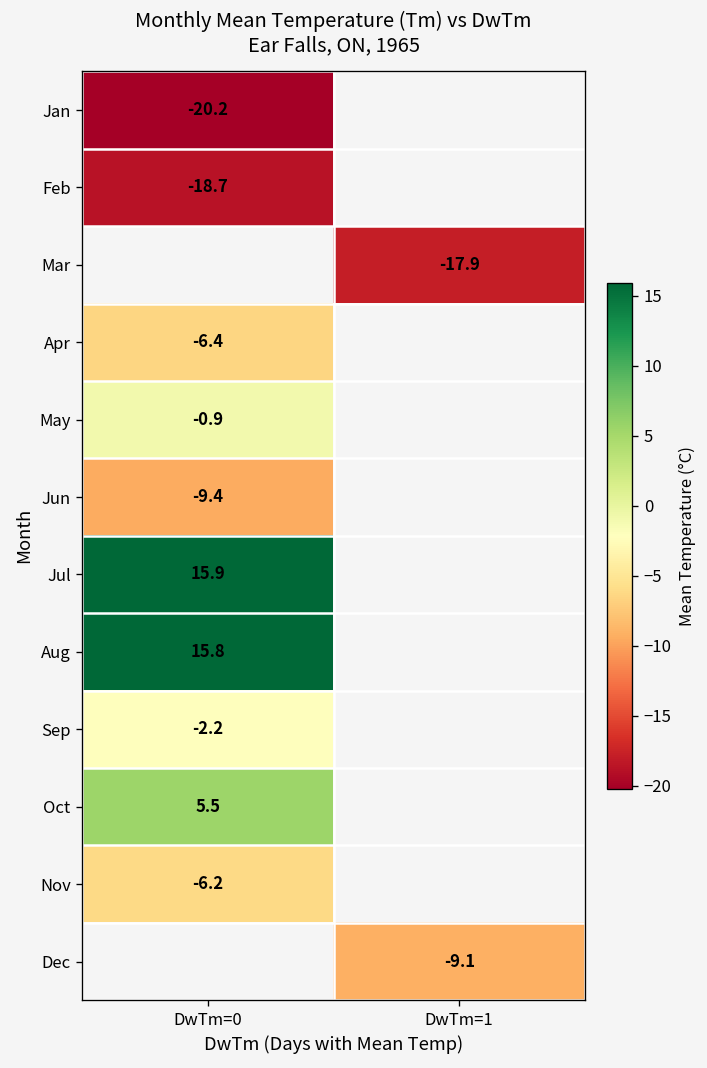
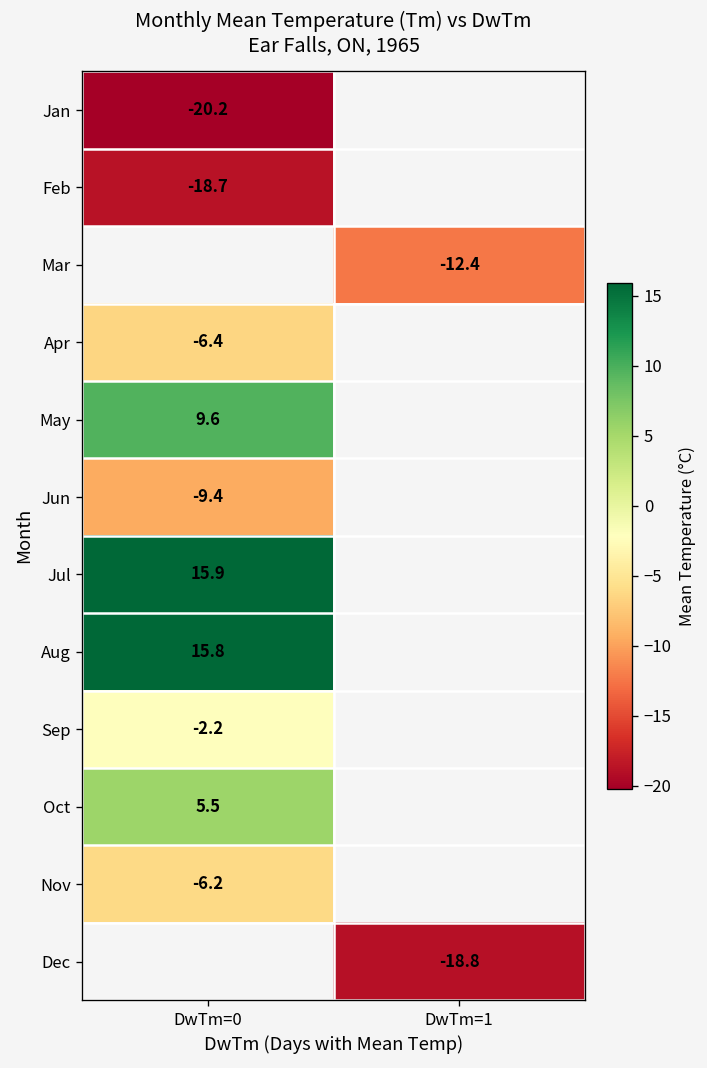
Mar, DwTm=1: -17.9 -> -12.4
May, DwTm=0: -0.9 -> 9.6
Dec, DwTm=1: -9.1 -> -18.8
